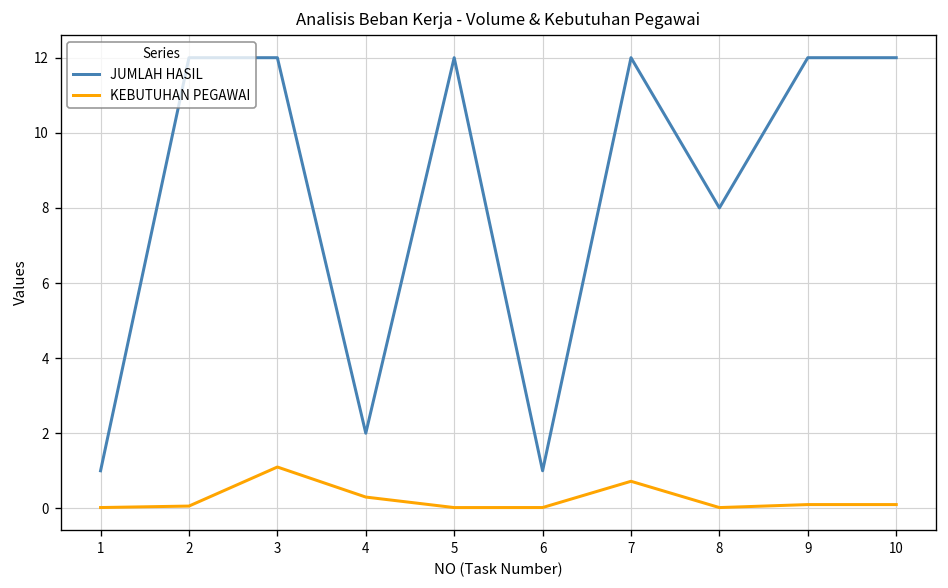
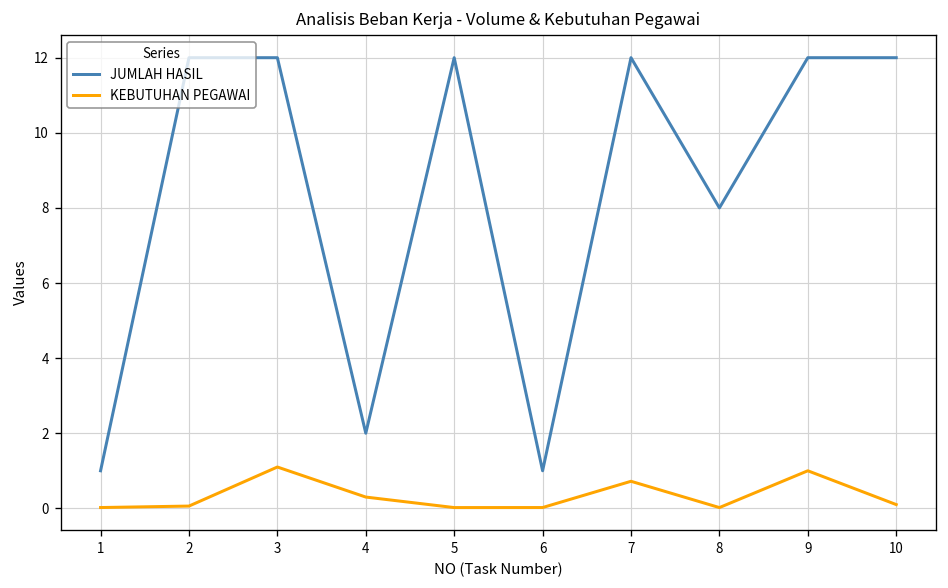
KEBUTUHAN PEGAWAI, 9: 0.1 -> 1.0
